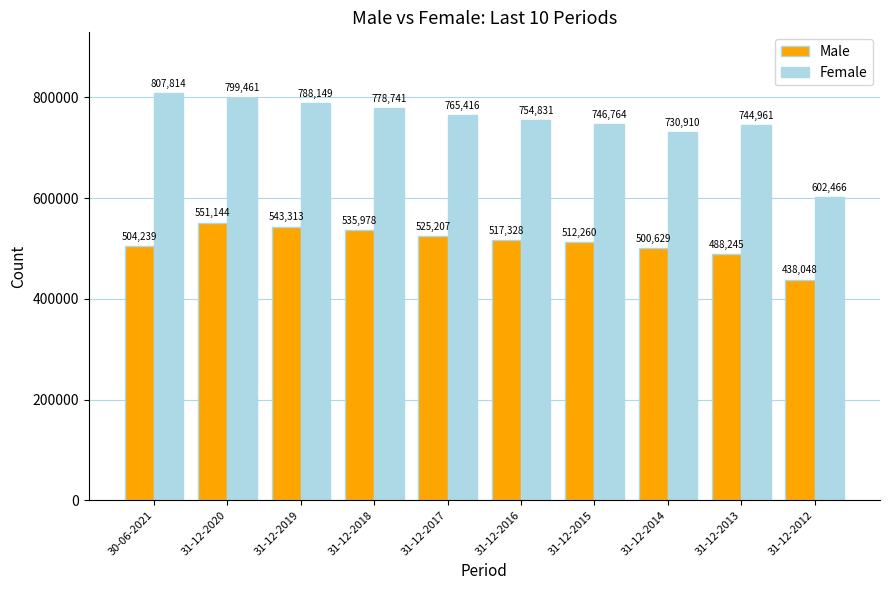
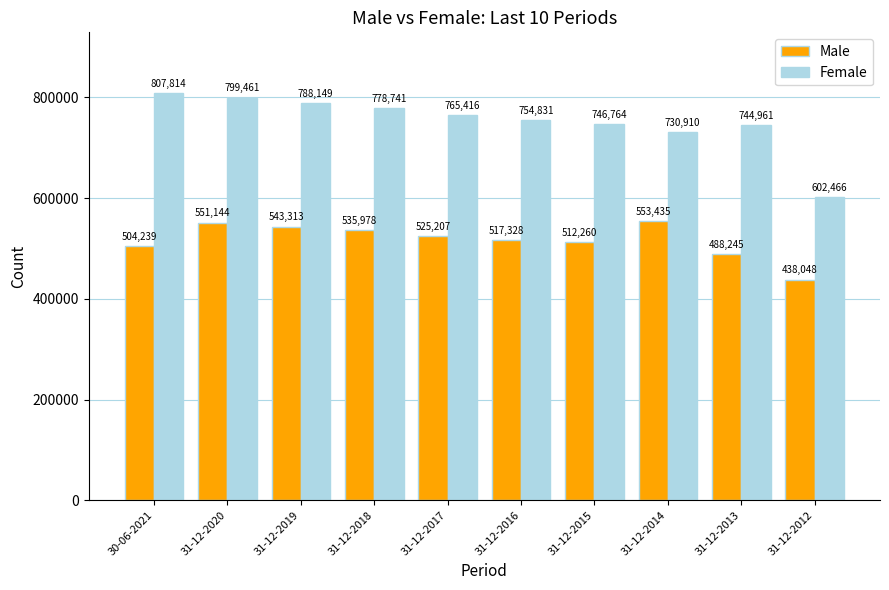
Male, 31-12-2014: 500,629 -> 553,435
